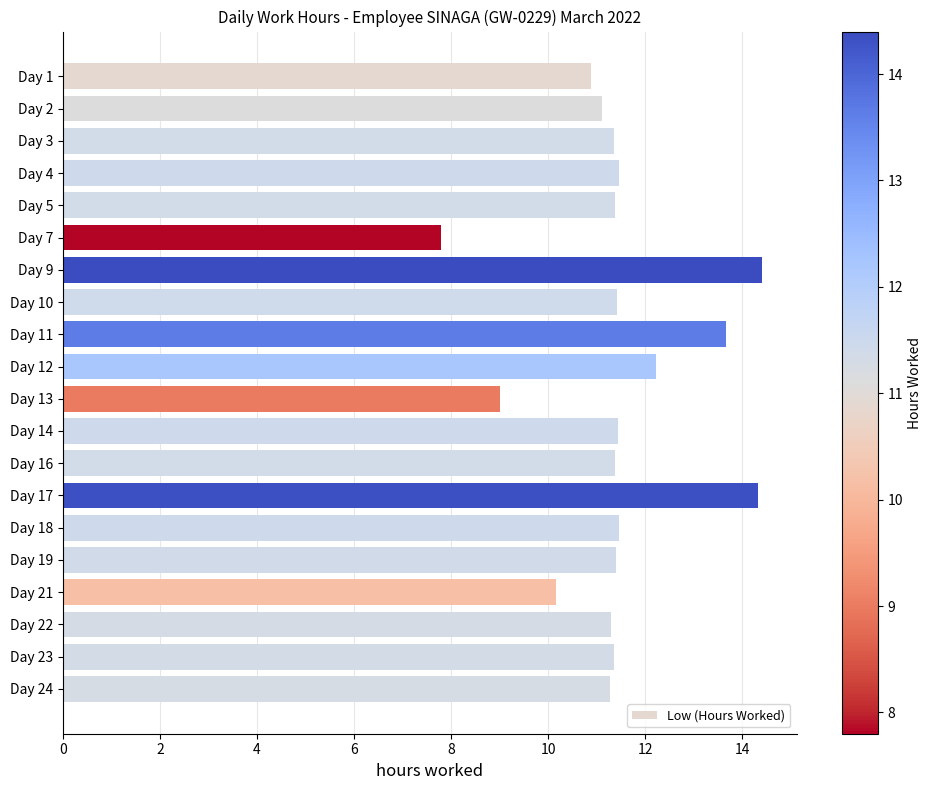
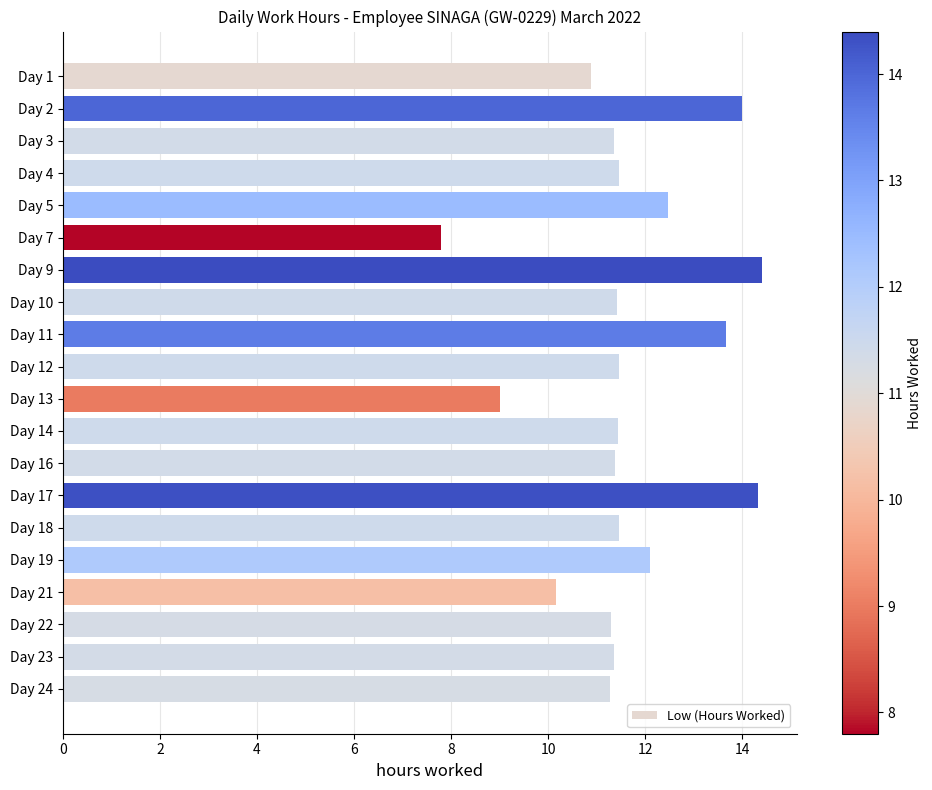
Day 2: 11.1 -> 14.0
Day 5: 11.4 -> 12.5
Day 12: 12.2 -> 11.5
Day 19: 11.4 -> 12.1
